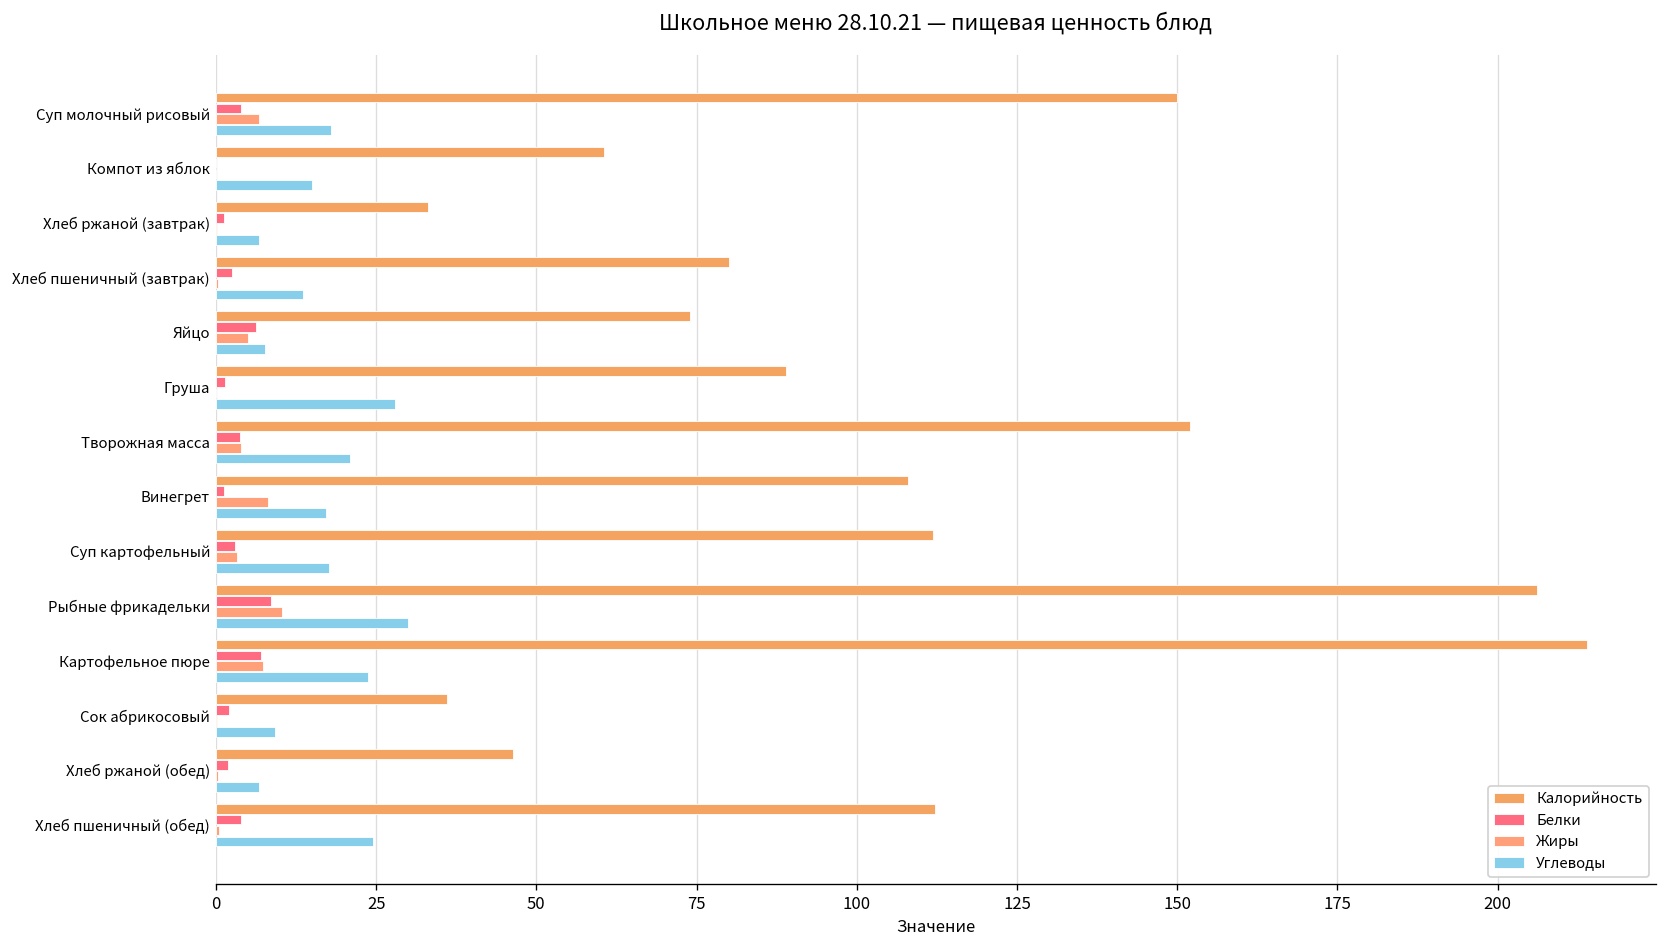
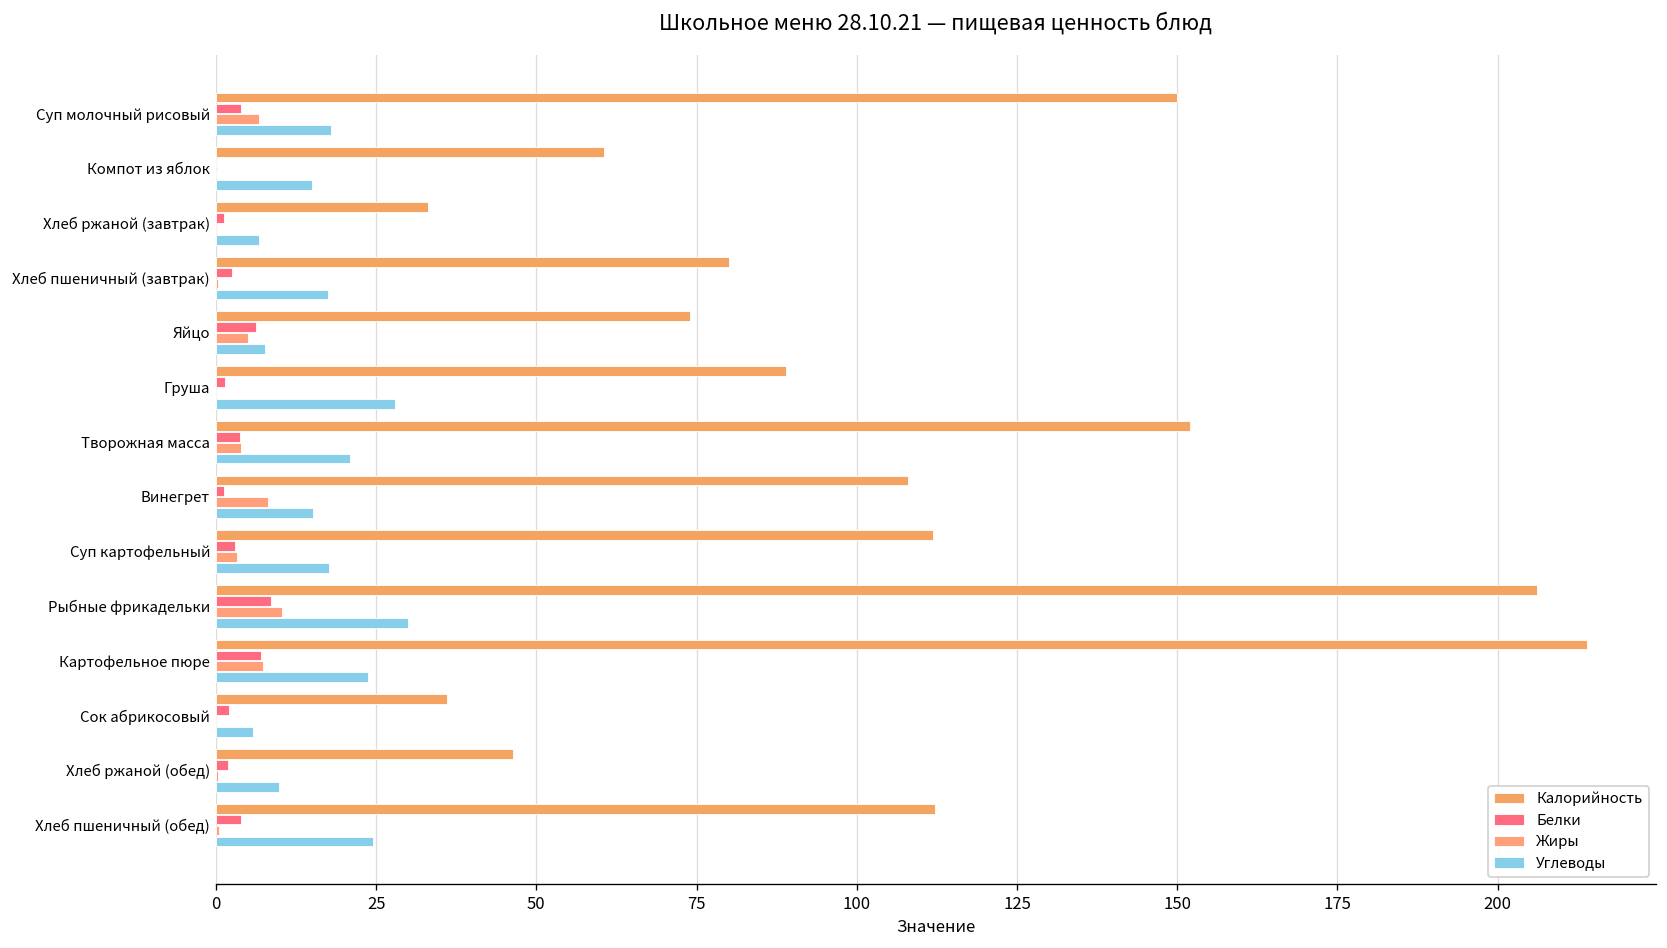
Углеводы, Хлеб пшеничный (завтрак): 14 -> 18
Углеводы, Винегрет: 17 -> 15
Углеводы, Сок абрикосовый: 9 -> 6
Углеводы, Хлеб ржаной (обед): 7 -> 10
